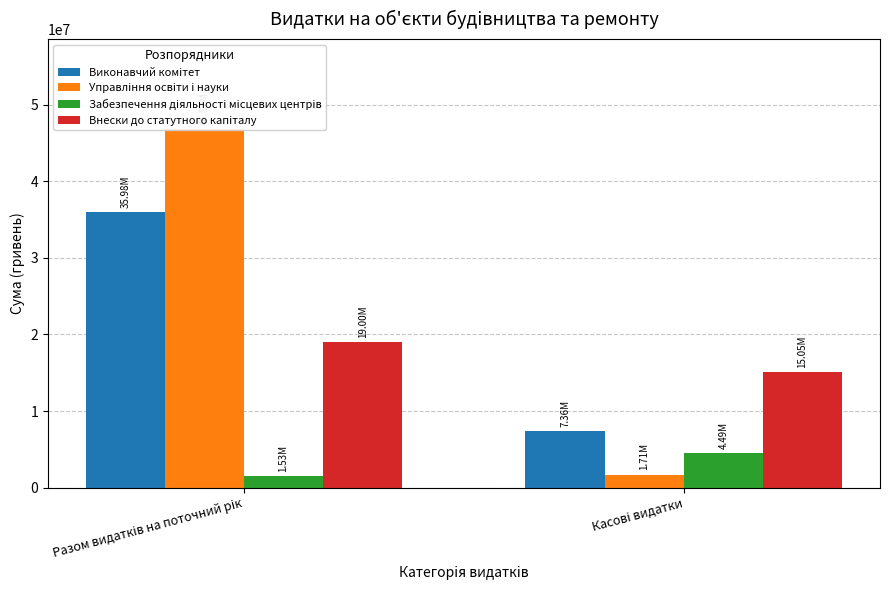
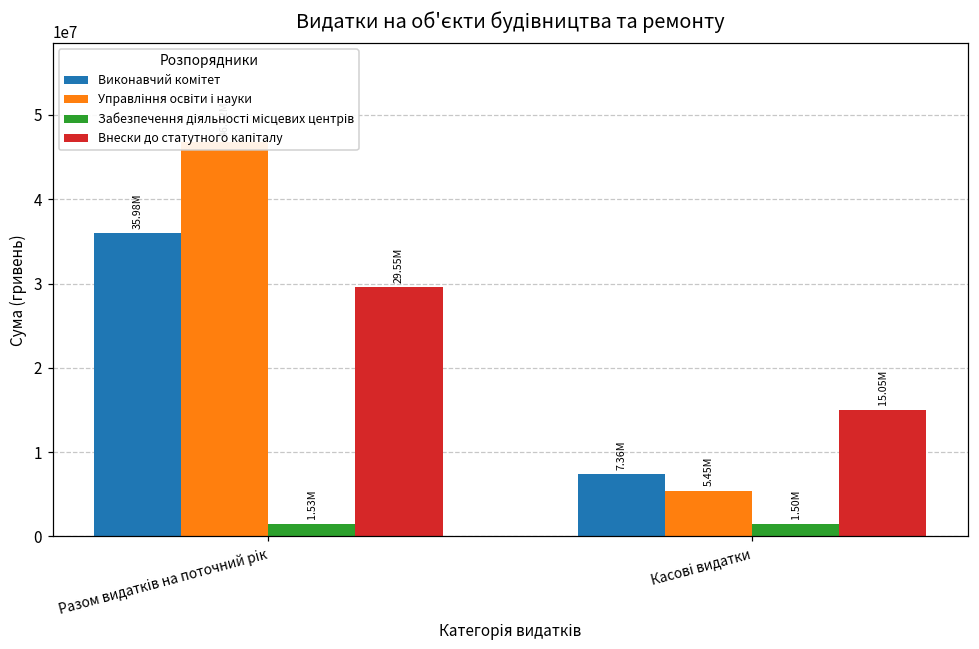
Внески до статутного капіталу, Разом видатків на поточний рік: 19.00M -> 29.55M
Управління освіти і науки, Касові видатки: 1.71M -> 5.45M
Забезпечення діяльності місцевих центрів, Касові видатки: 4.49M -> 1.50M
